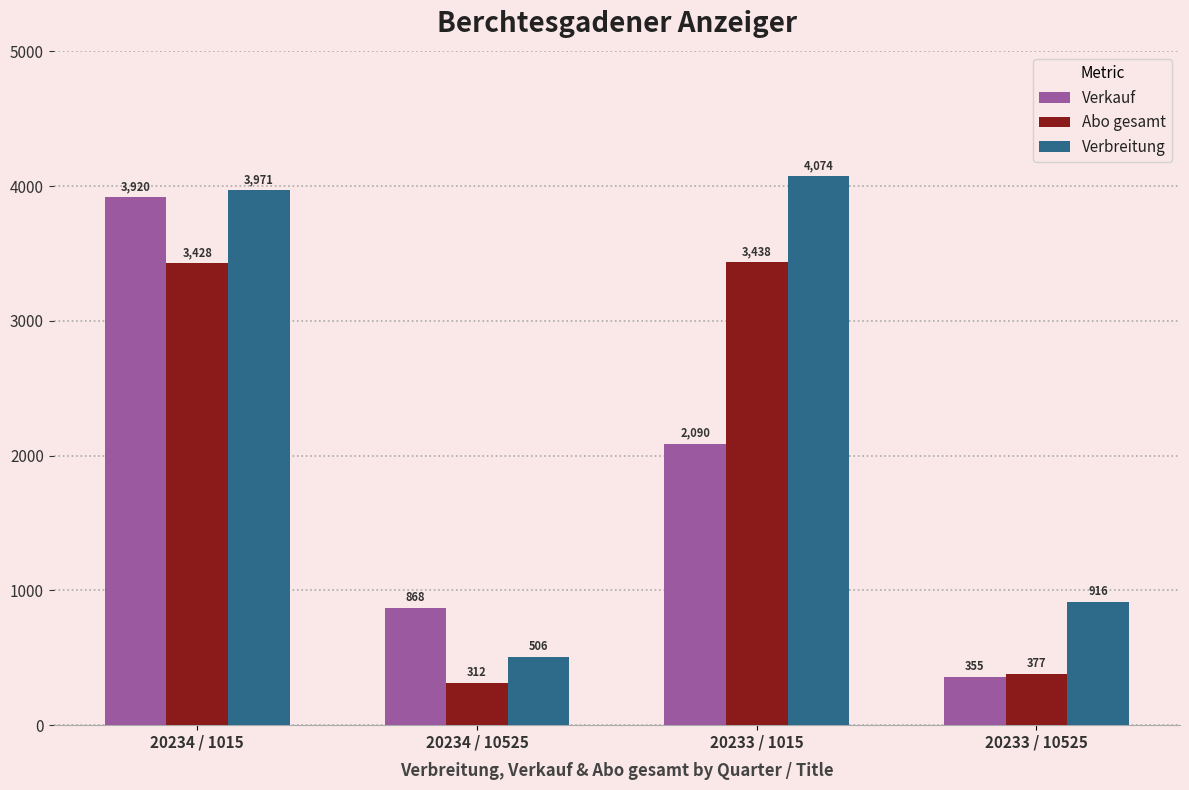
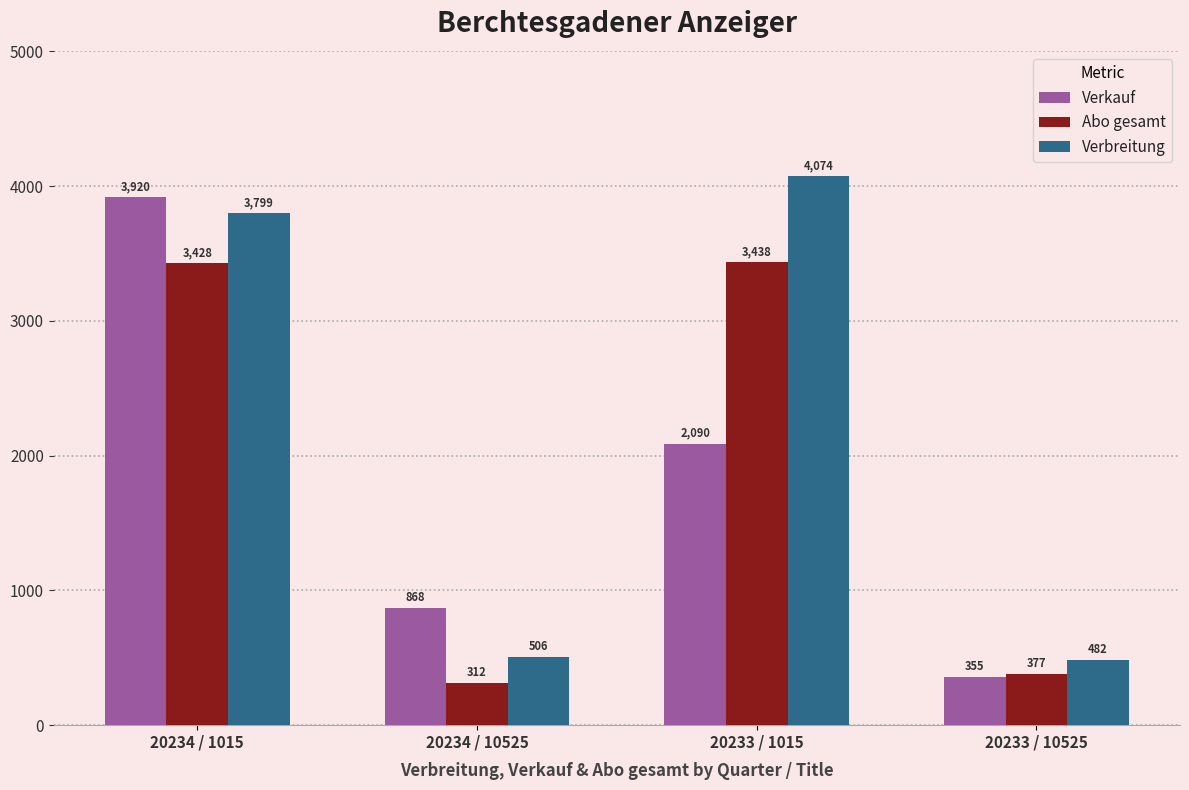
Verbreitung, 20234 / 1015: 3,971 -> 3,799
Verbreitung, 20233 / 10525: 916 -> 482
